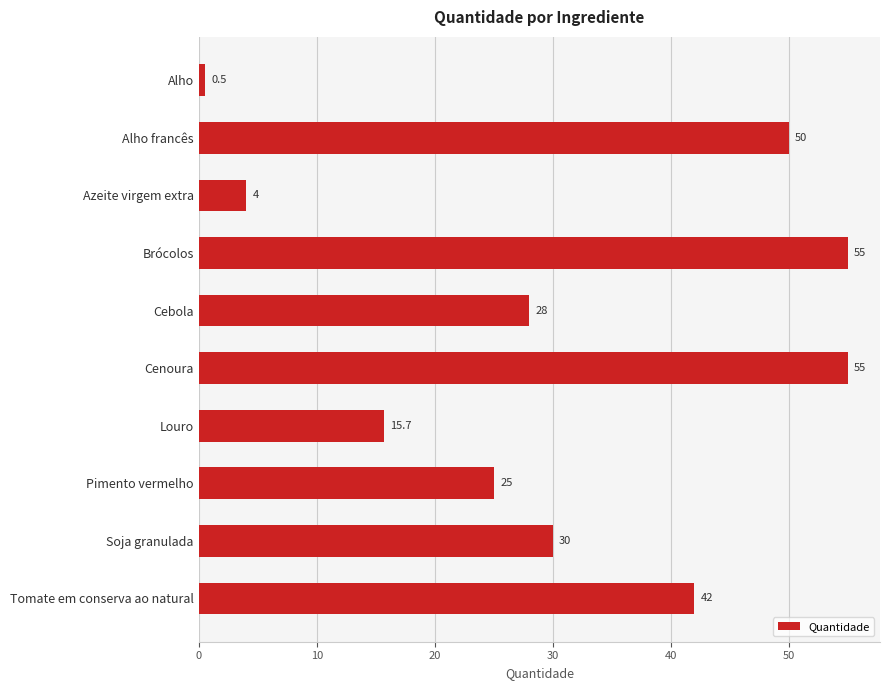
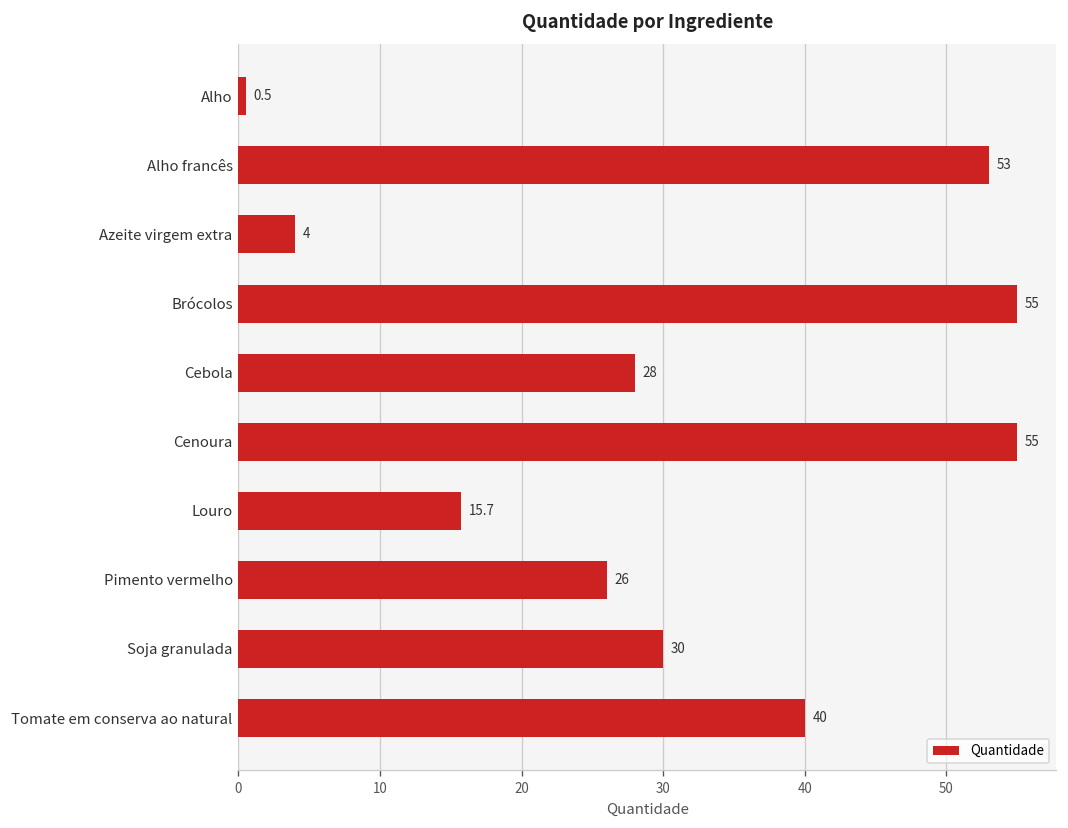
Alho francês: 50 -> 53
Pimento vermelho: 25 -> 26
Tomate em conserva ao natural: 42 -> 40
